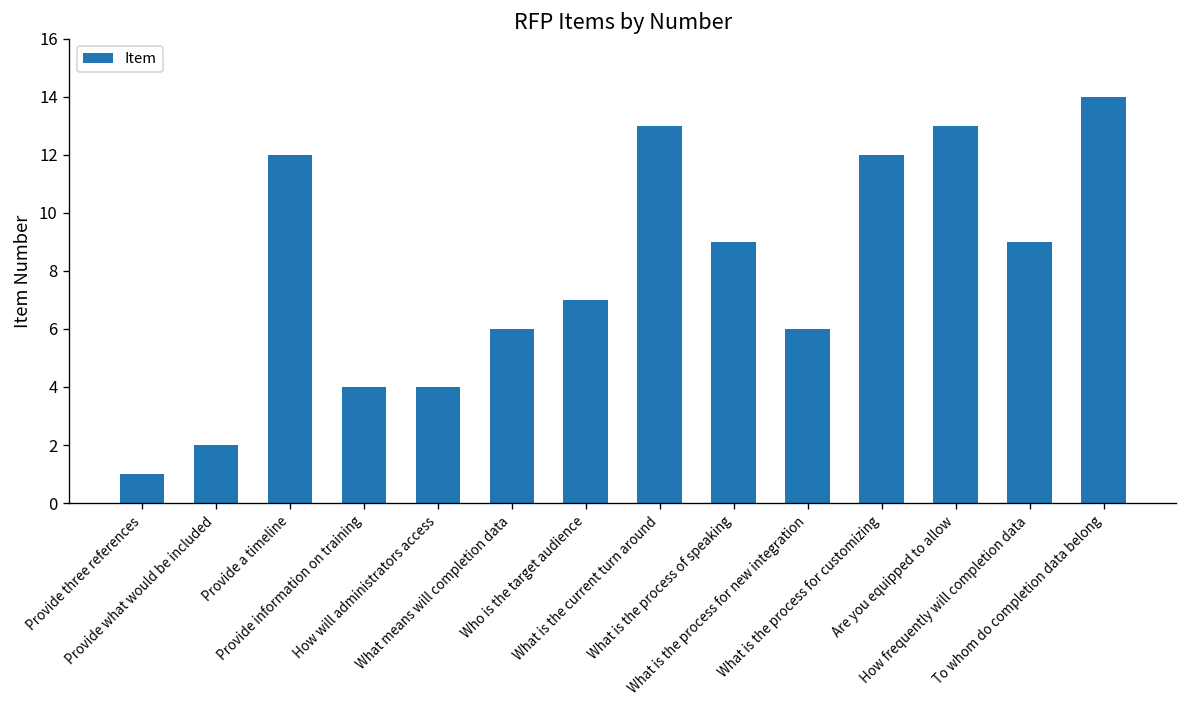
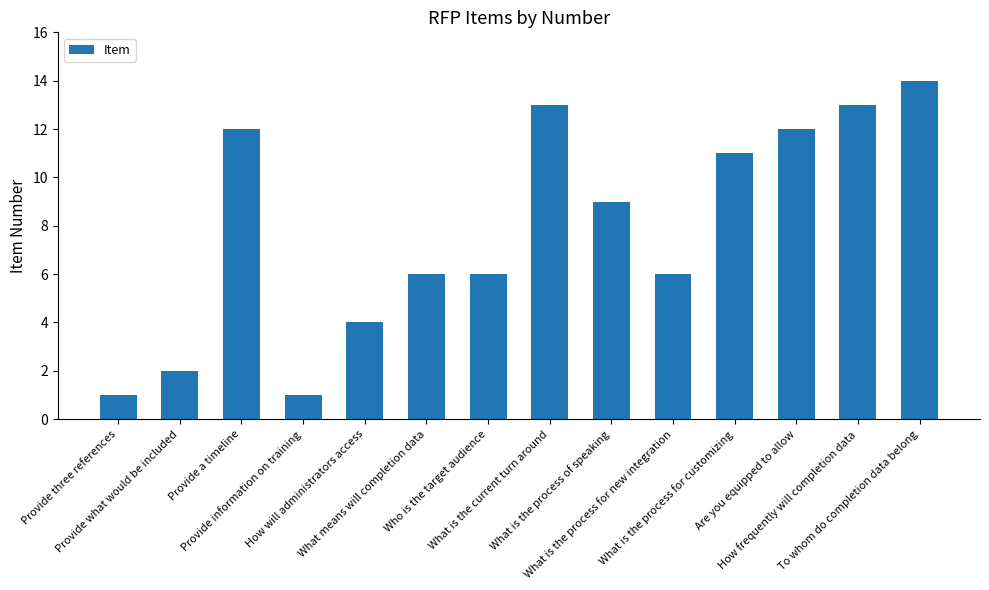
Provide information on training: 4 -> 1
Who is the target audience: 7 -> 6
What is the process for customizing: 12 -> 11
Are you equipped to allow: 13 -> 12
How frequently will completion data: 9 -> 13
